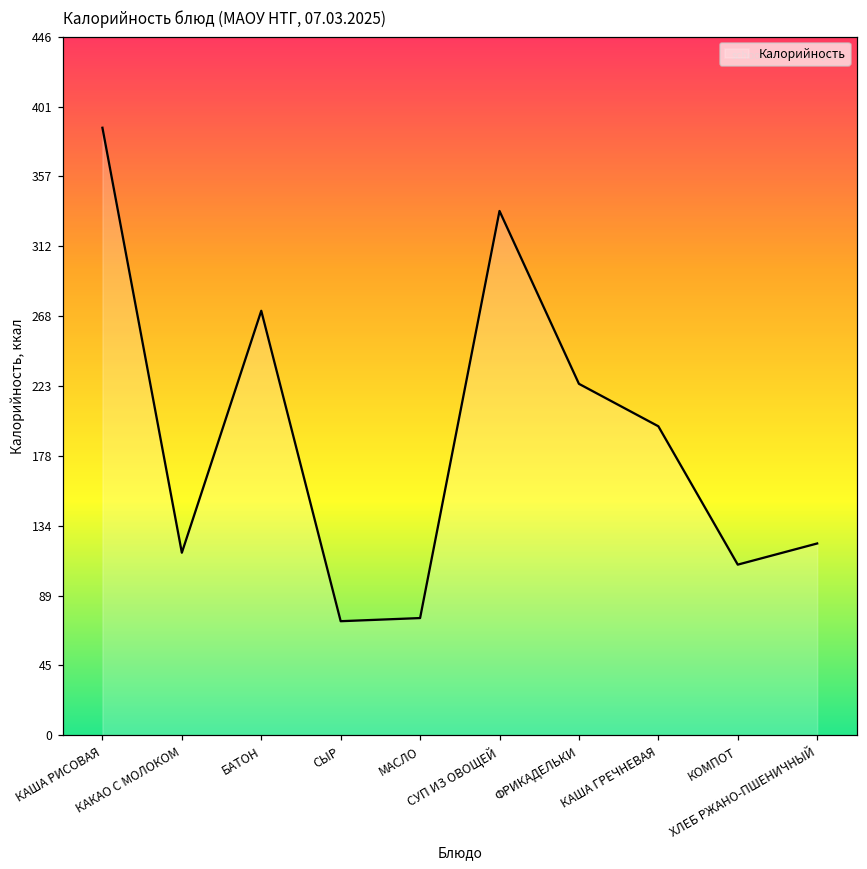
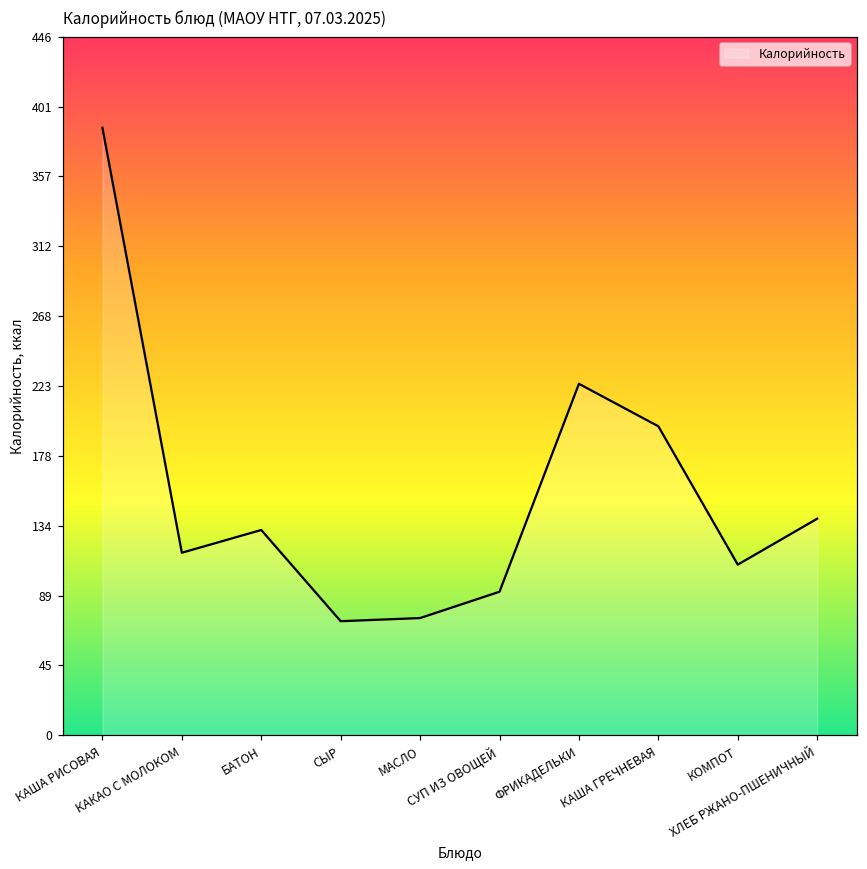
БАТОН: 271 -> 131
СУП ИЗ ОВОЩЕЙ: 335 -> 92
ХЛЕБ РЖАНО-ПШЕНИЧНЫЙ: 122 -> 138
